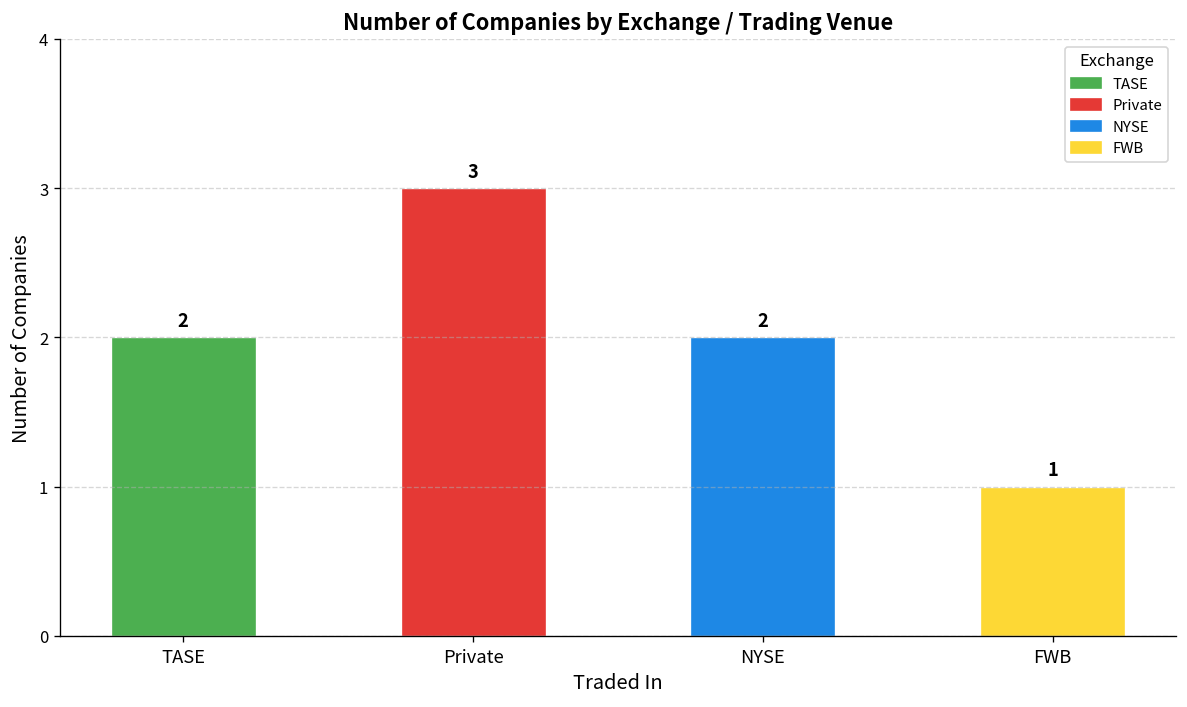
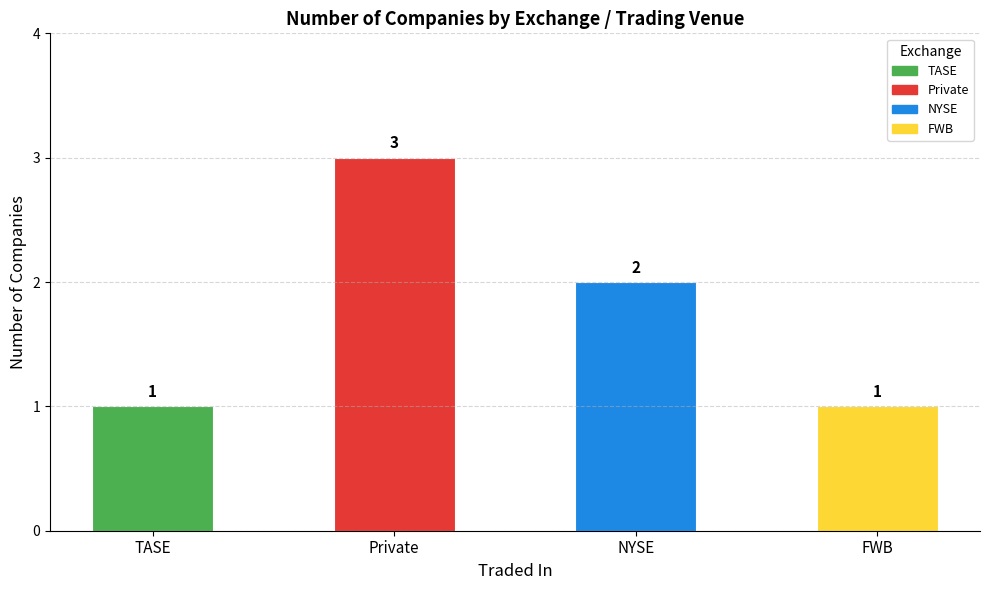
TASE: 2 -> 1
